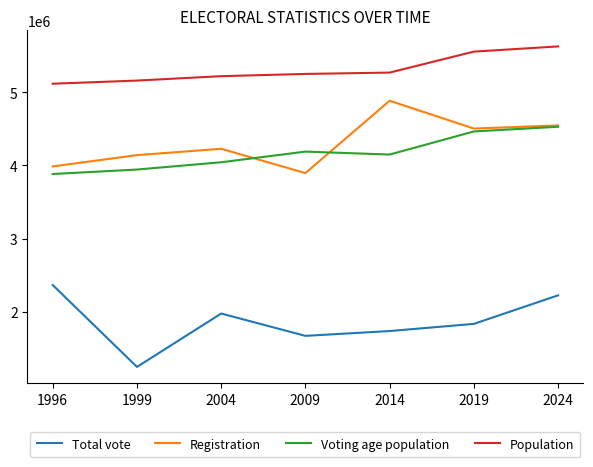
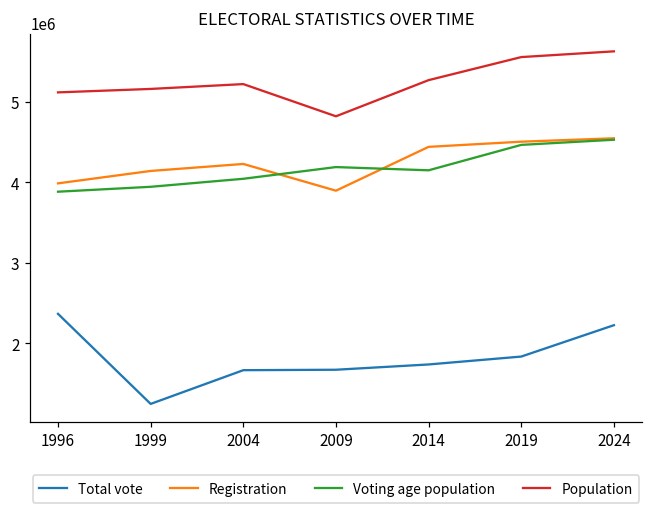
Total vote, 2004: 2000000 -> 1700000
Population, 2009: 5300000 -> 4800000
Registration, 2014: 4900000 -> 4400000
